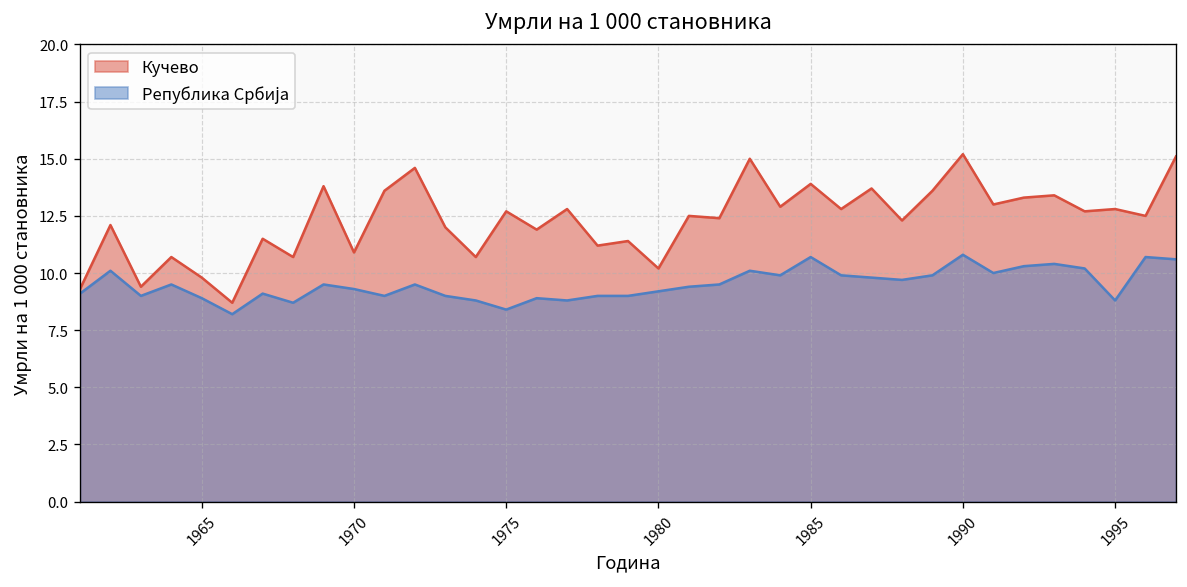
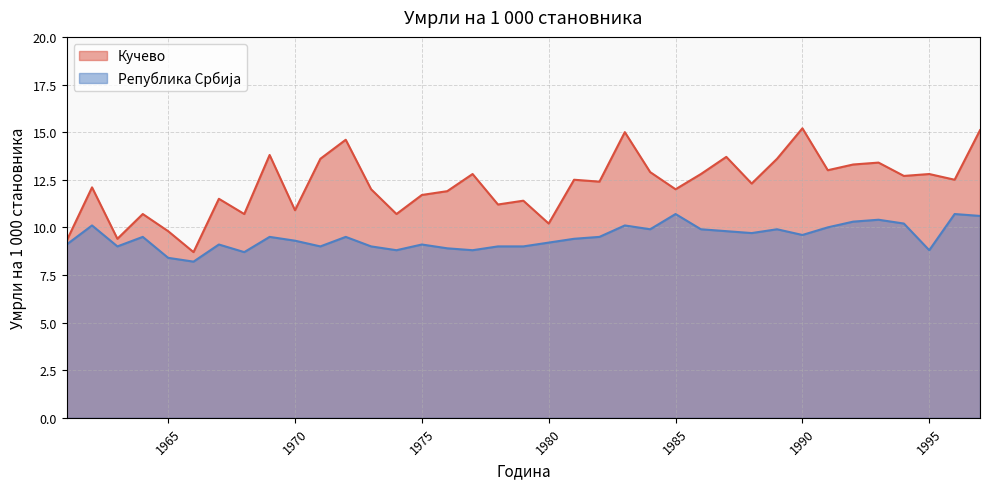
Република Србија, 1965: 8.9 -> 8.4
Кучево, 1975: 12.7 -> 11.7
Република Србија, 1975: 8.4 -> 9.1
Кучево, 1985: 13.9 -> 12.0
Република Србија, 1990: 10.8 -> 9.6
